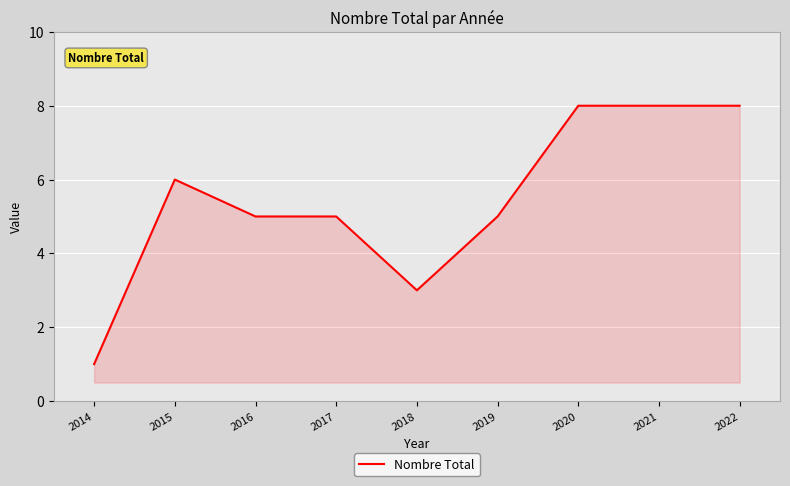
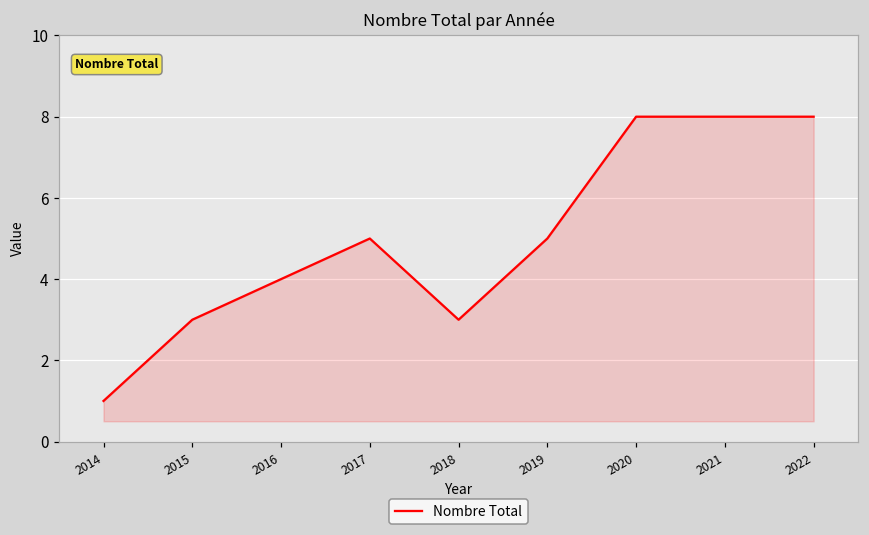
2015: 6 -> 3
2016: 5 -> 4
